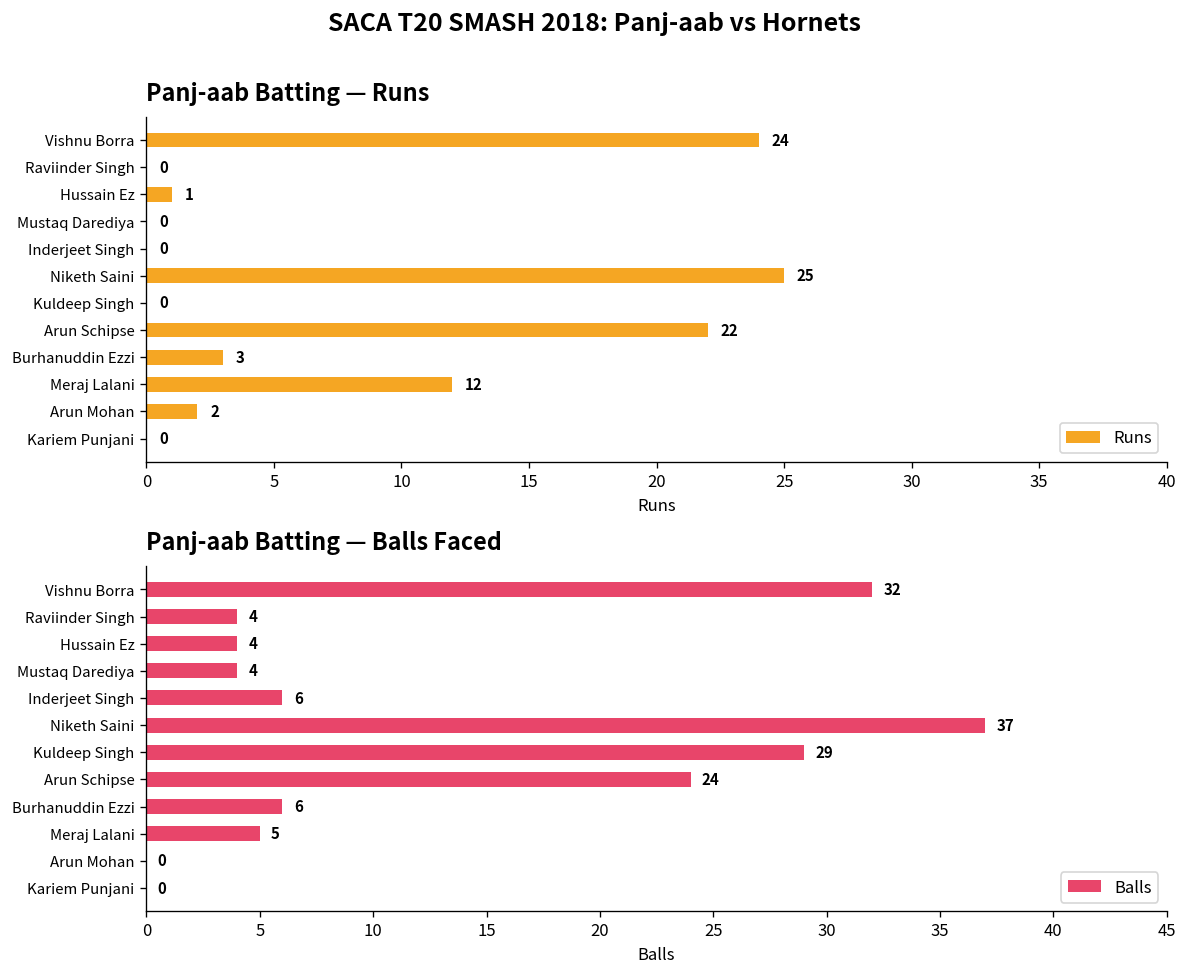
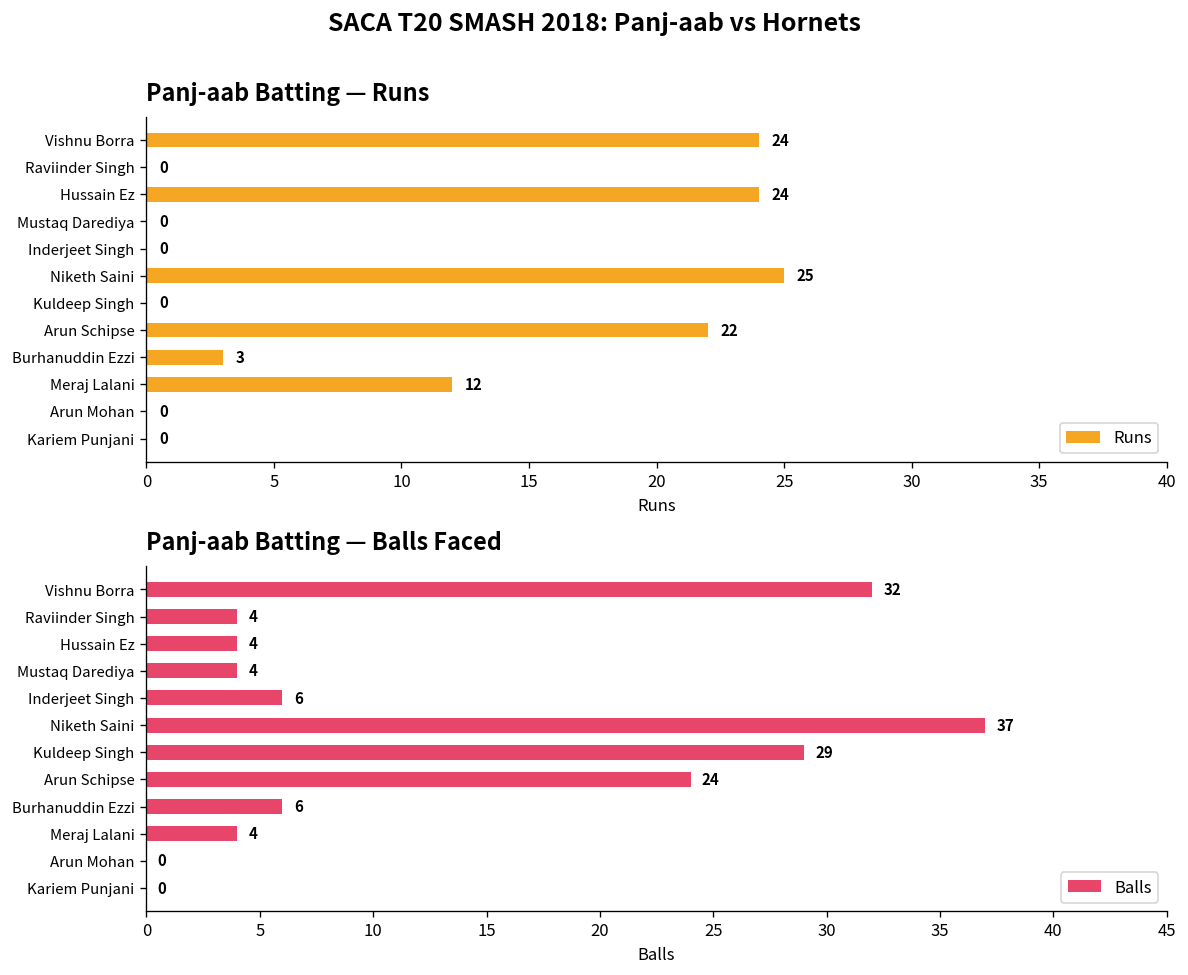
Panj-aab Batting — Runs, Hussain Ez: 1 -> 24
Panj-aab Batting — Runs, Arun Mohan: 2 -> 0
Panj-aab Batting — Balls Faced, Meraj Lalani: 5 -> 4
